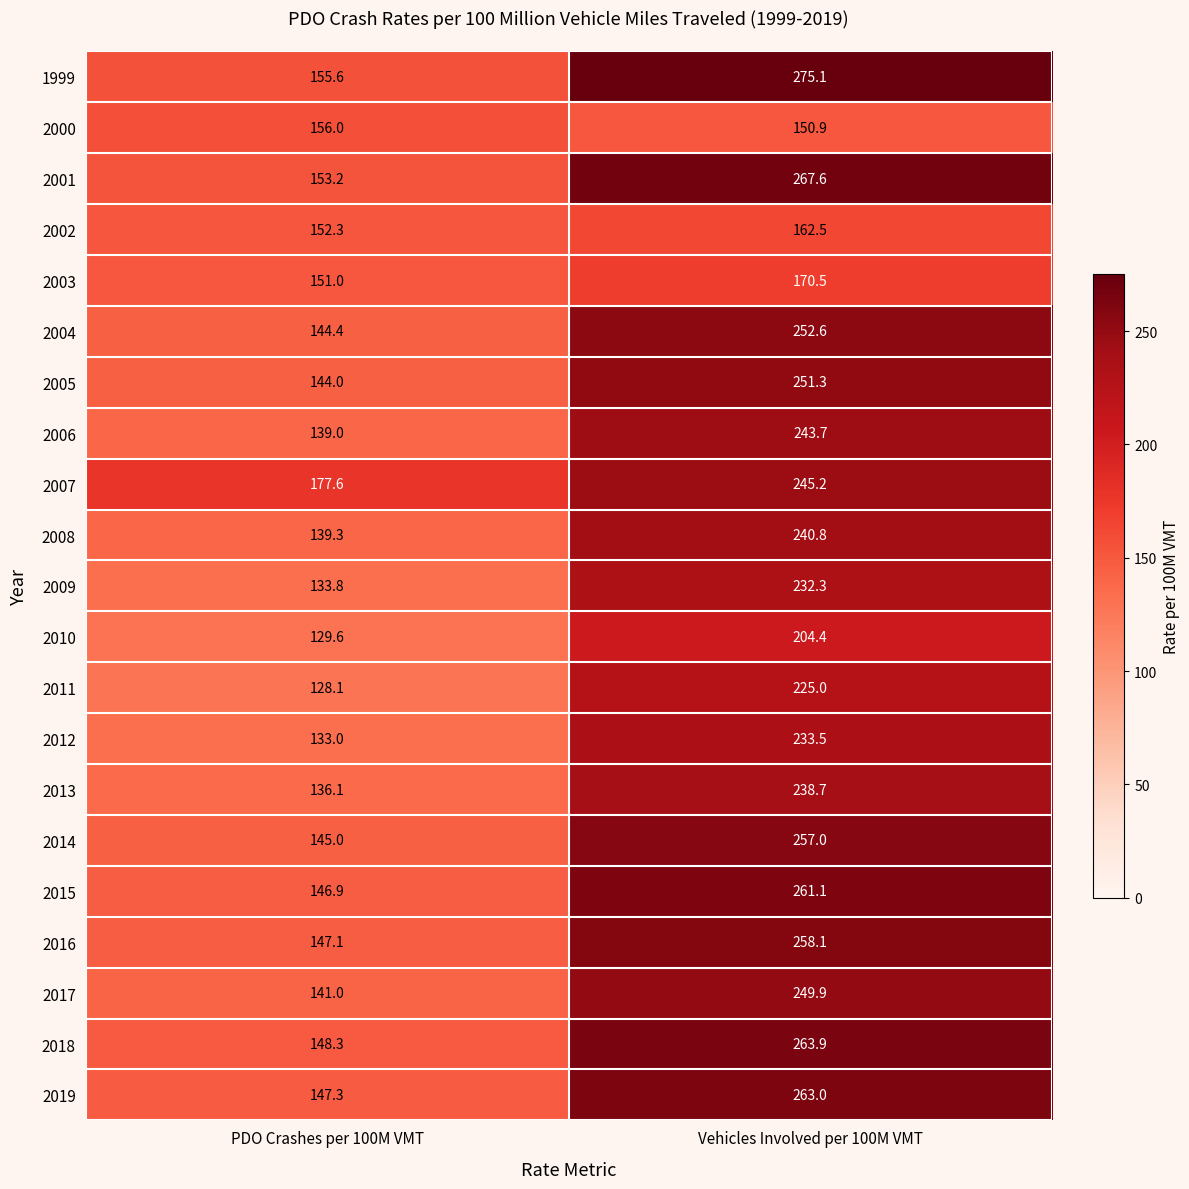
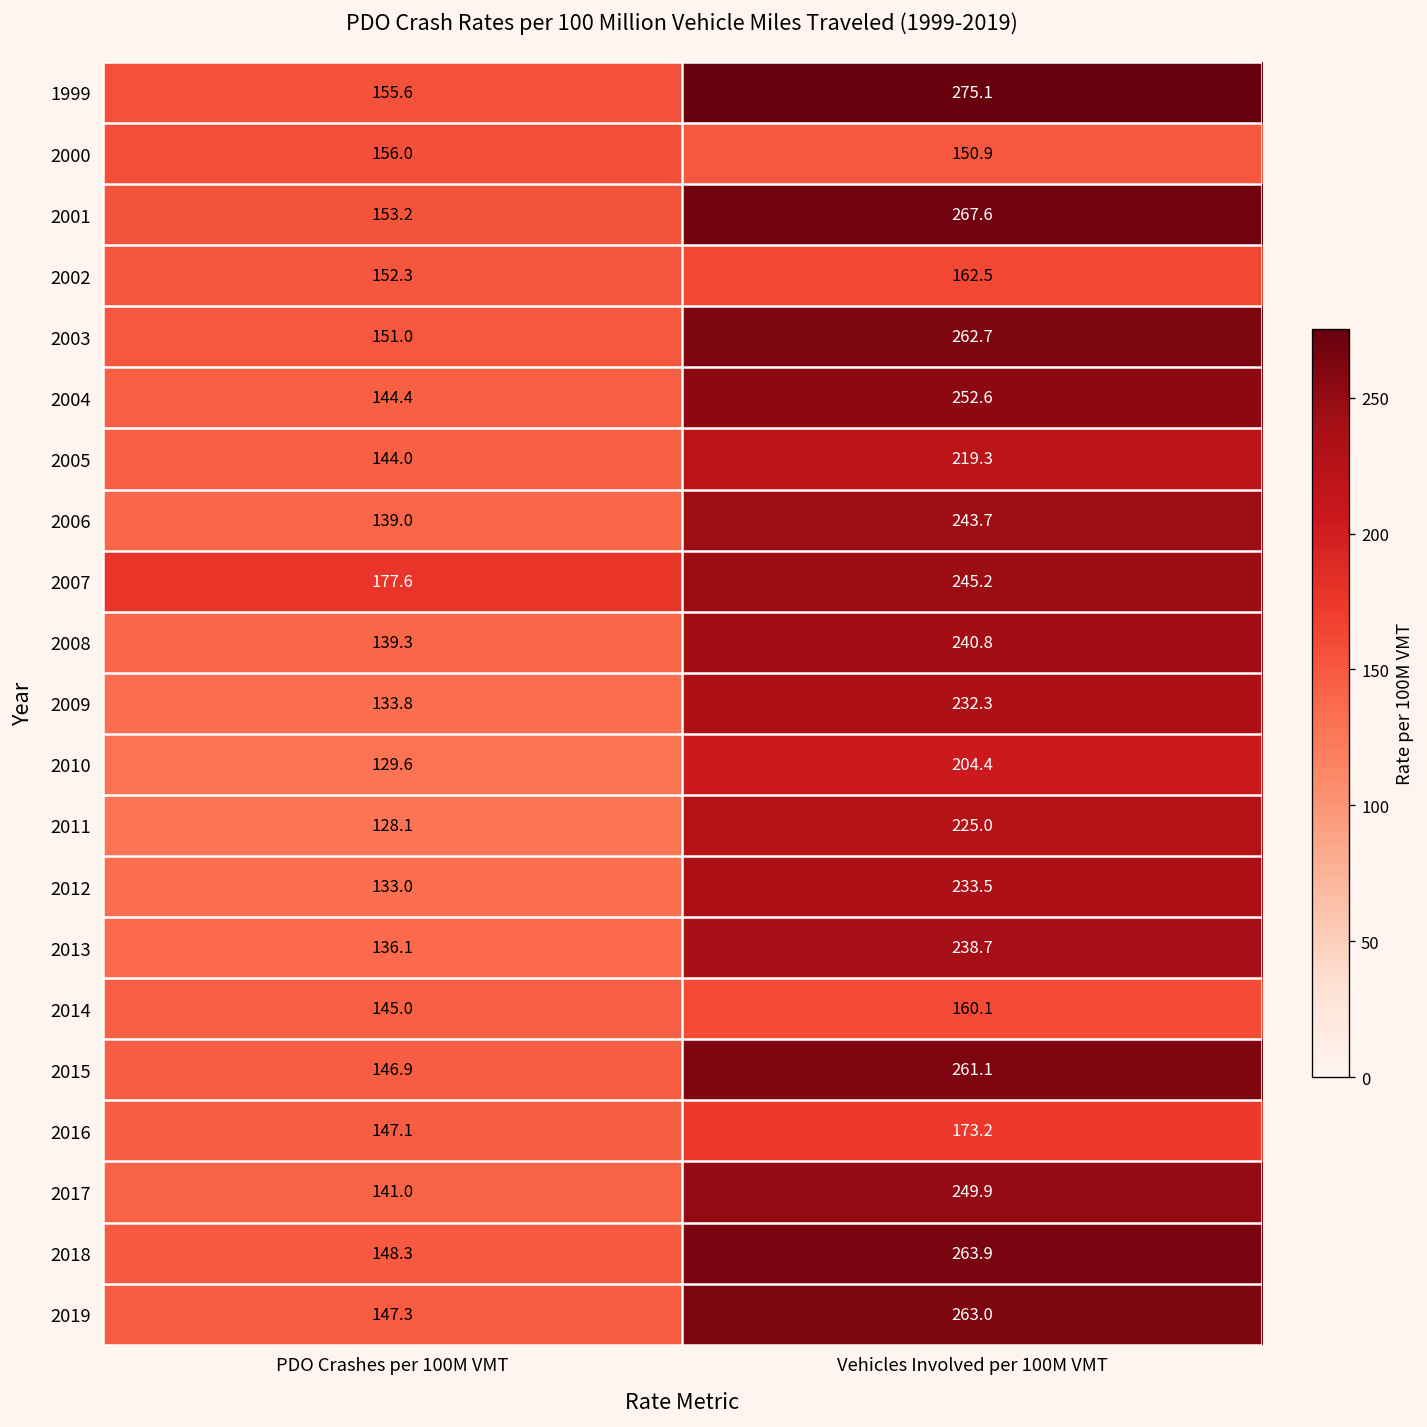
2003, Vehicles Involved per 100M VMT: 170.5 -> 262.7
2005, Vehicles Involved per 100M VMT: 251.3 -> 219.3
2014, Vehicles Involved per 100M VMT: 257.0 -> 160.1
2016, Vehicles Involved per 100M VMT: 258.1 -> 173.2
